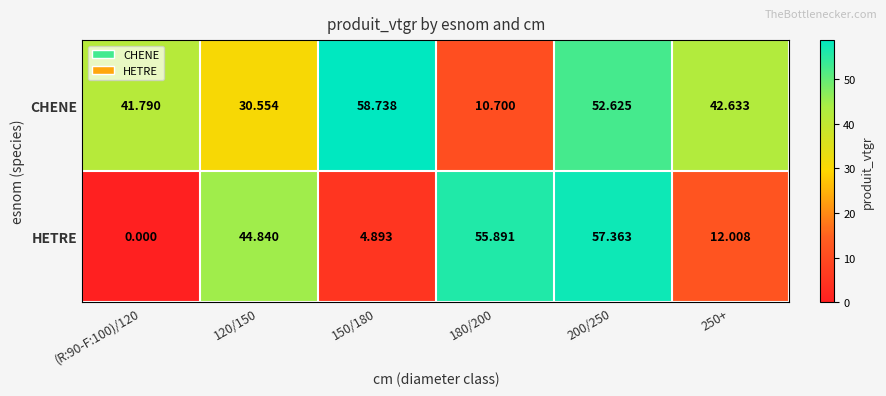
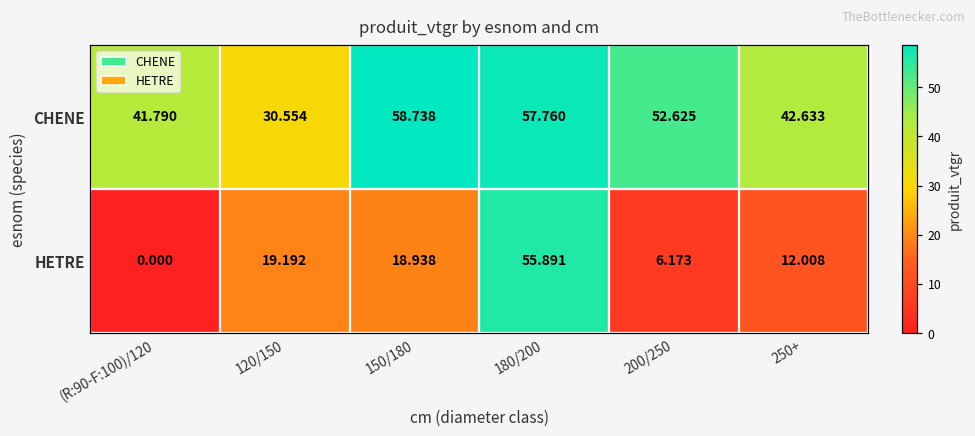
CHENE, 180/200: 10.700 -> 57.760
HETRE, 120/150: 44.840 -> 19.192
HETRE, 150/180: 4.893 -> 18.938
HETRE, 200/250: 57.363 -> 6.173
